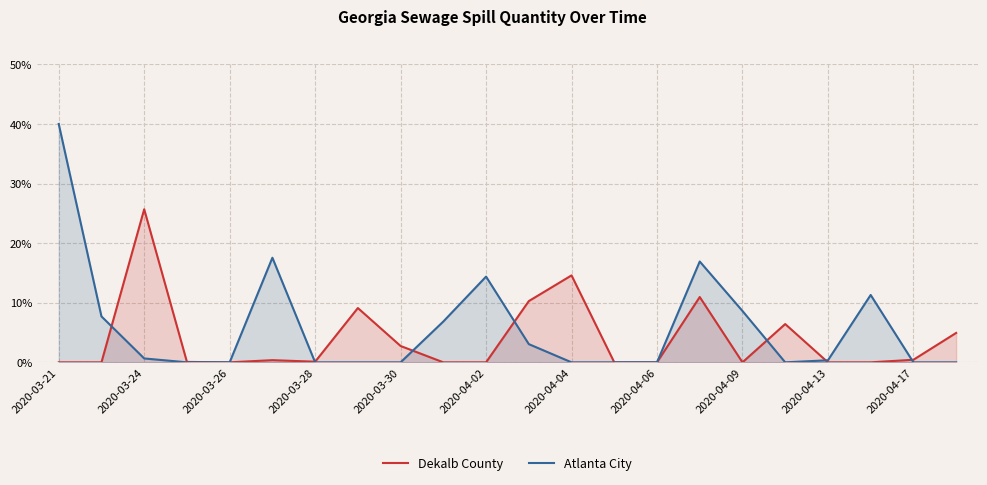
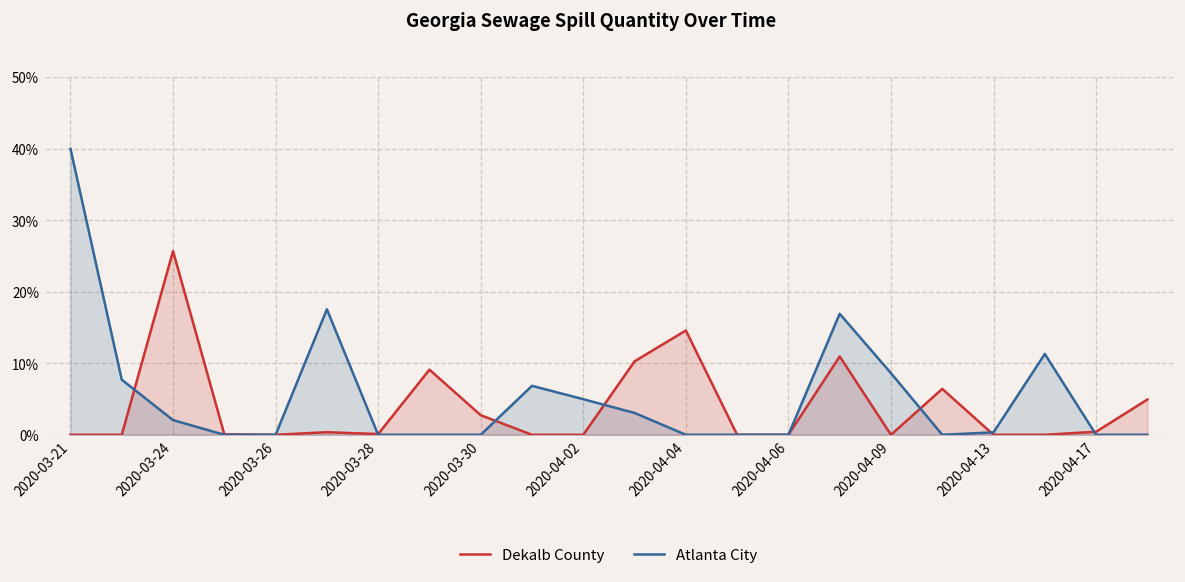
Atlanta City, 2020-03-24: 1% -> 2%
Atlanta City, 2020-04-02: 14% -> 5%
